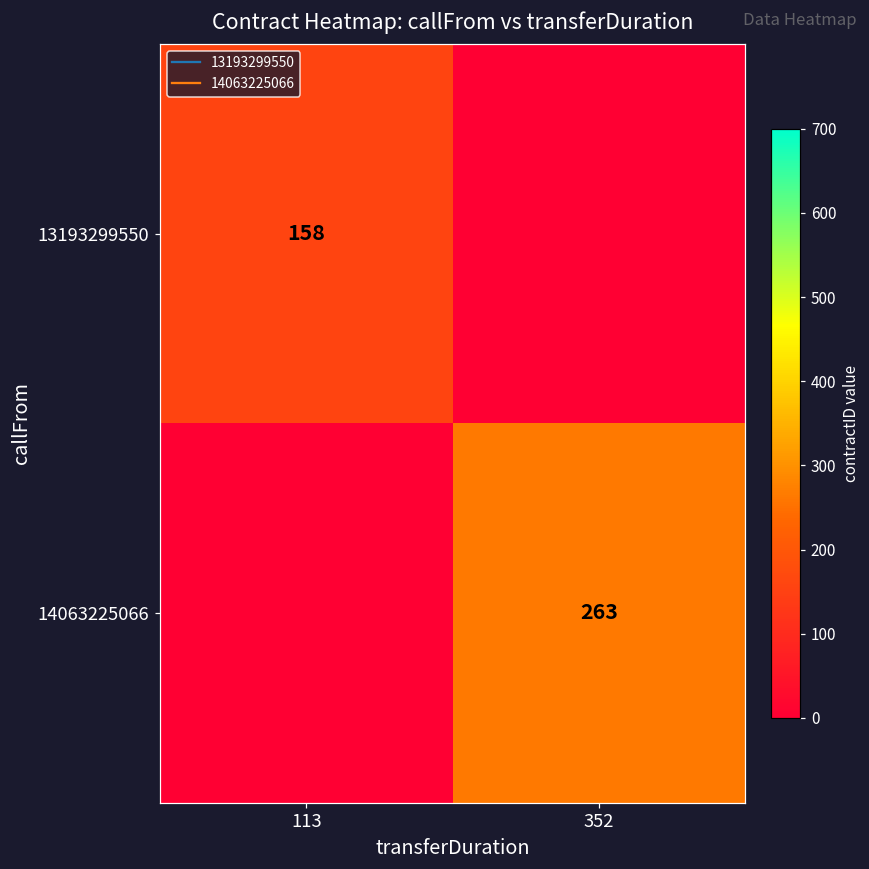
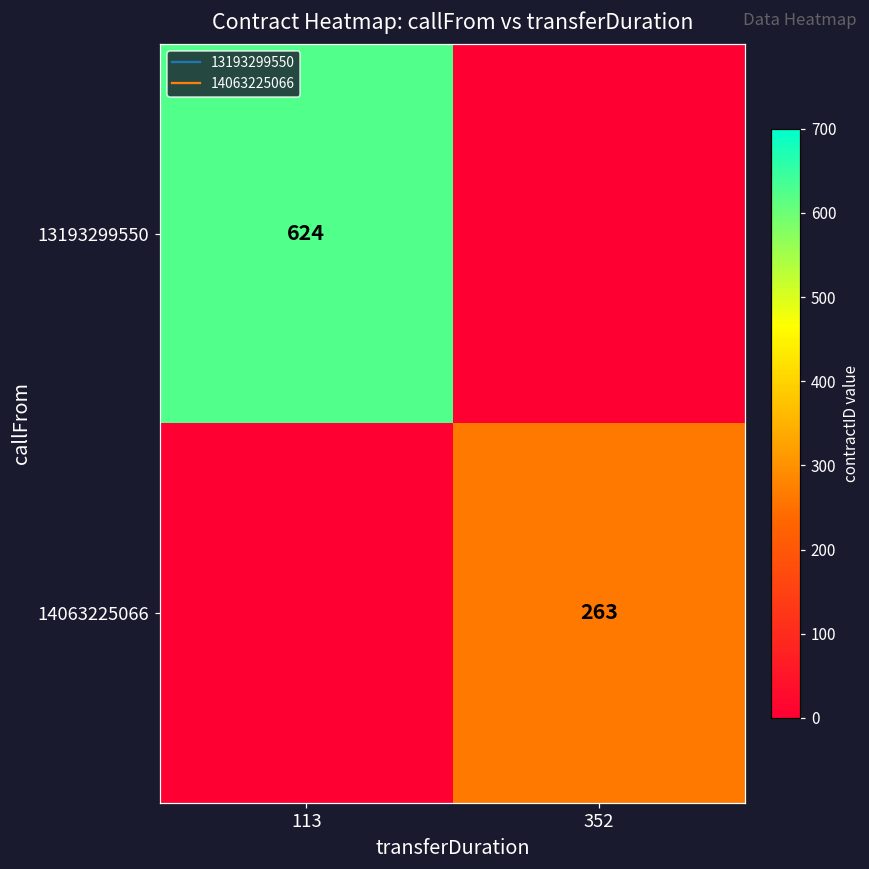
13193299550, 113: 158 -> 624
